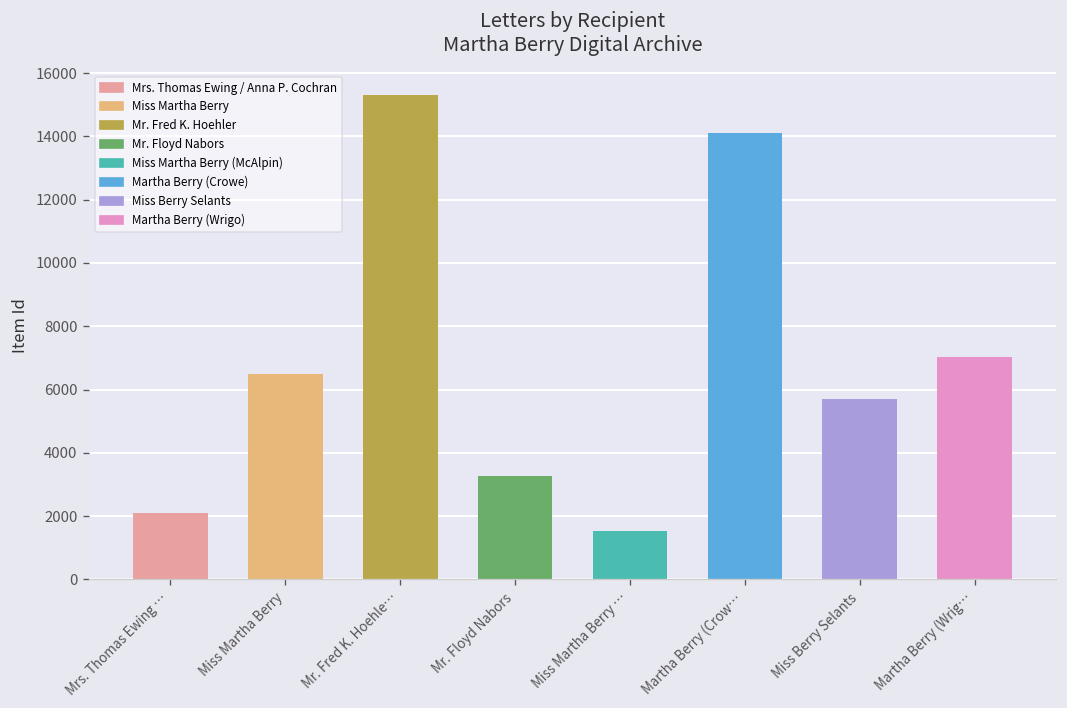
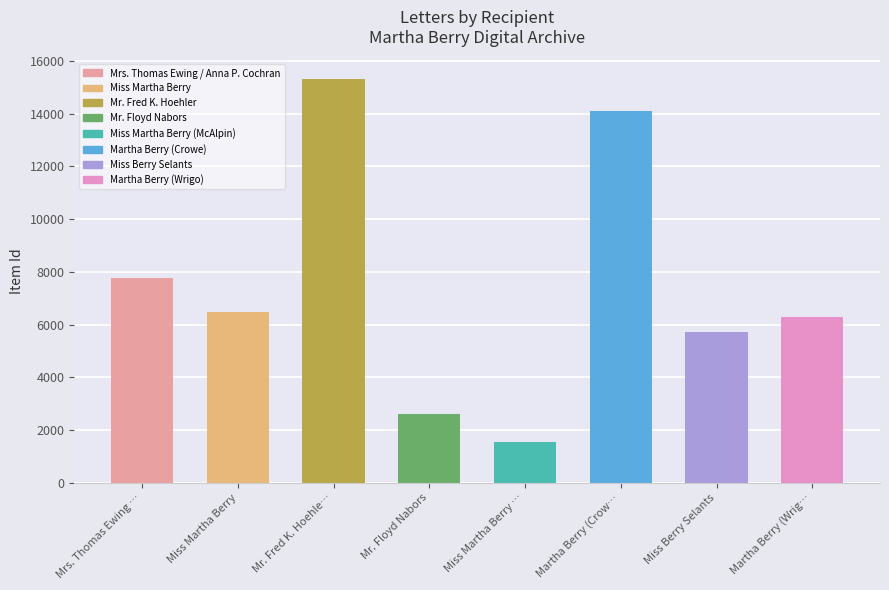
Mrs. Thomas Ewing …: 2100 -> 7800
Mr. Floyd Nabors: 3300 -> 2600
Martha Berry (Wrig…: 7000 -> 6300
